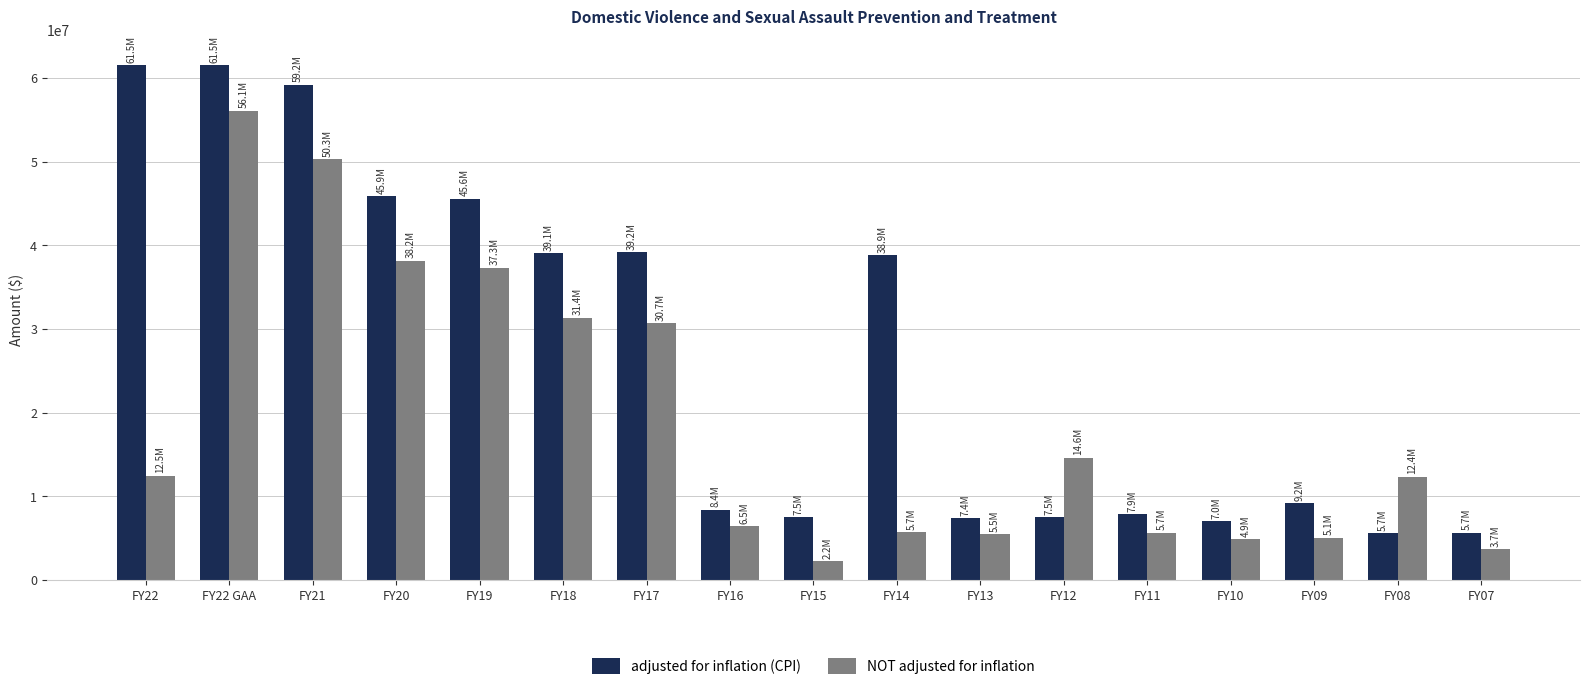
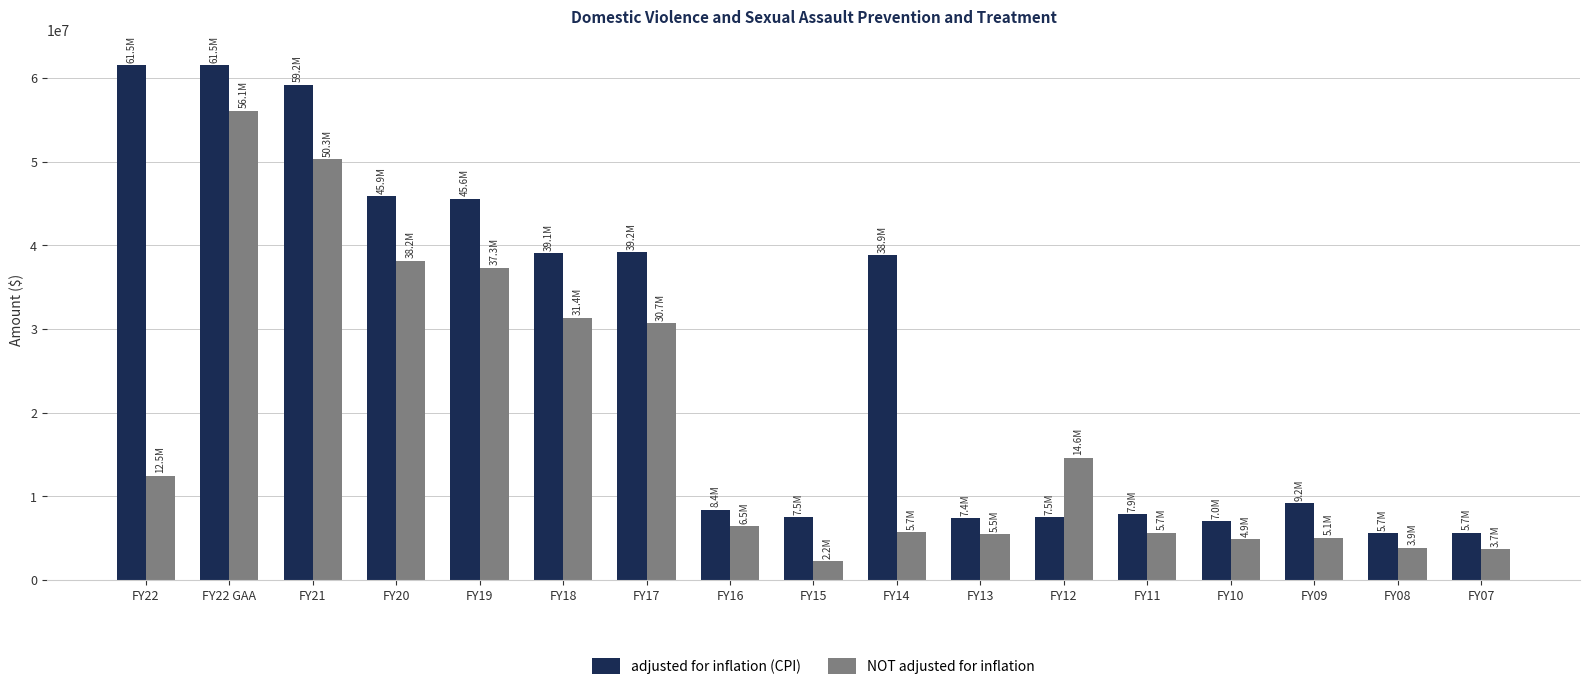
NOT adjusted for inflation, FY08: 12.4M -> 3.9M
